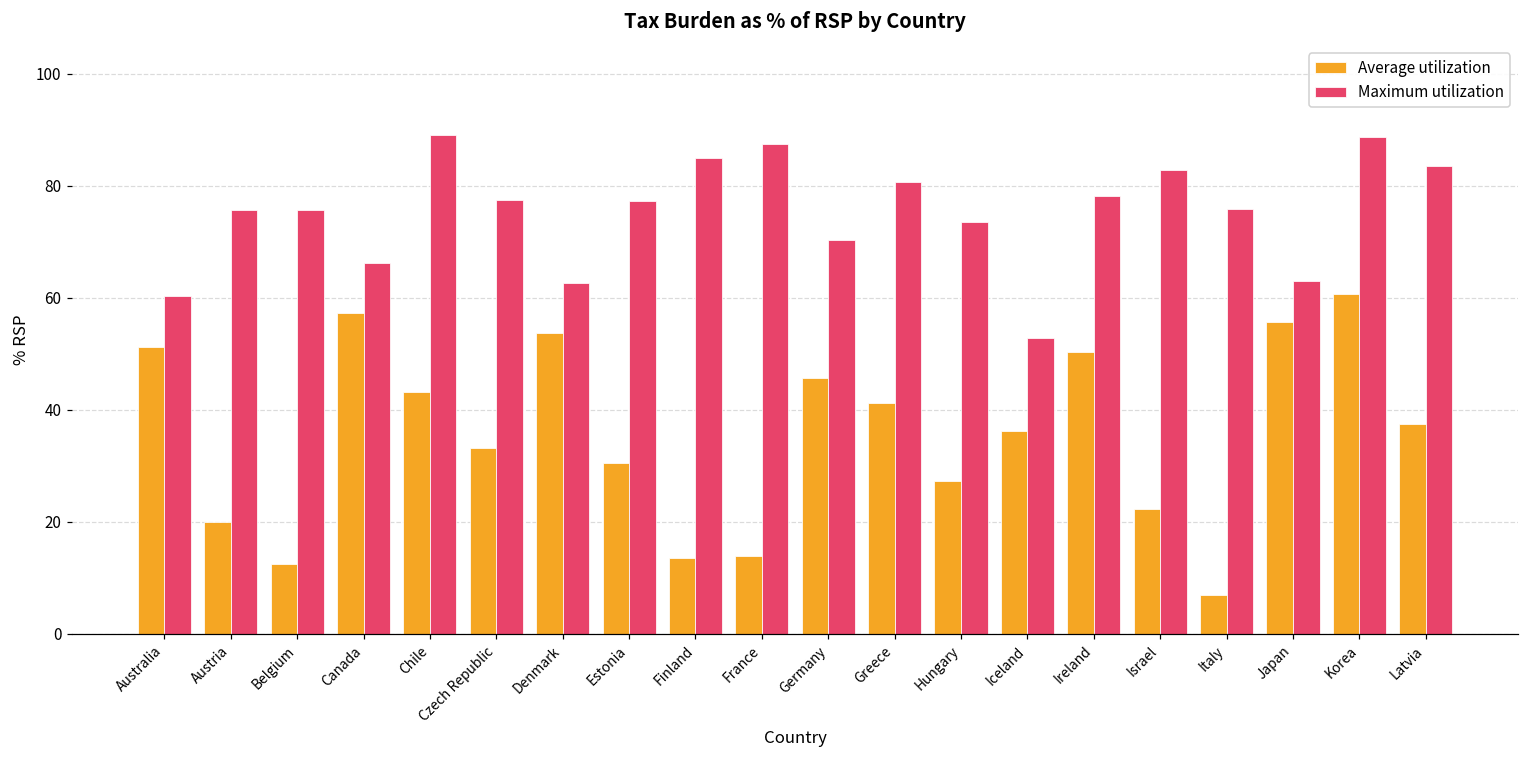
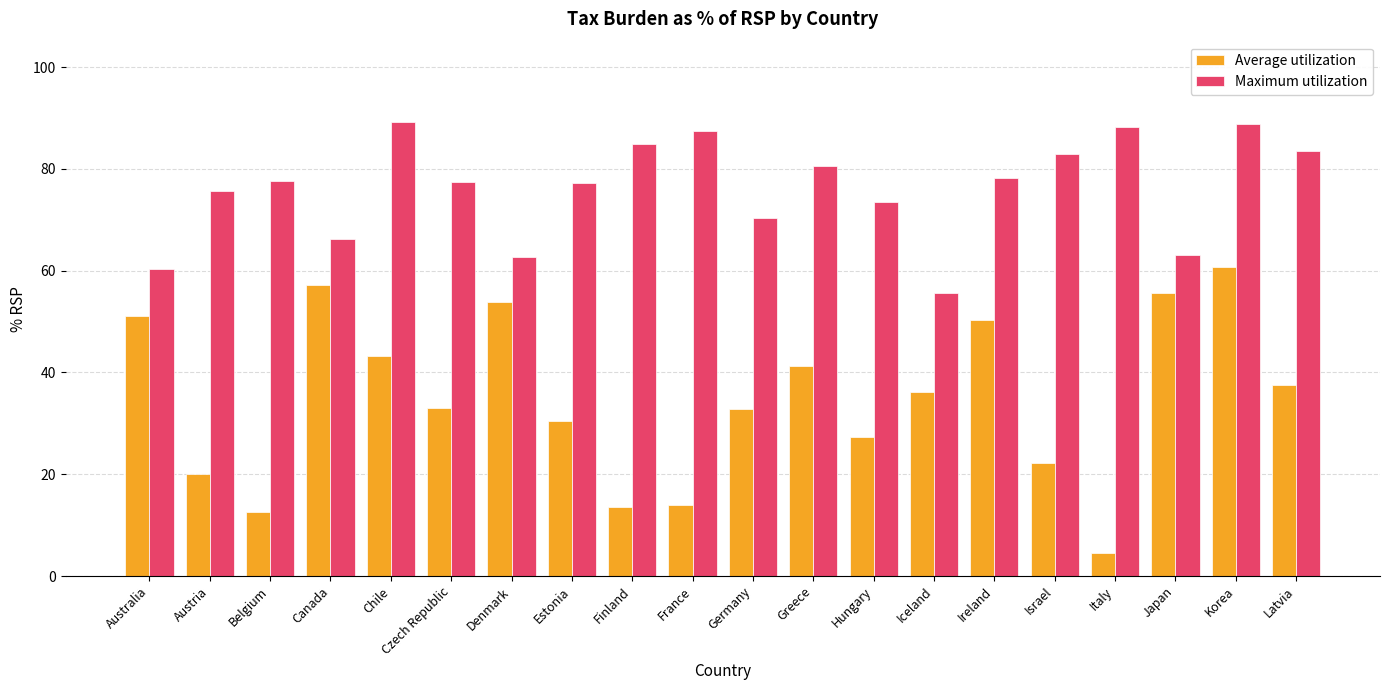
Maximum utilization, Belgium: 76 -> 78
Average utilization, Germany: 46 -> 33
Maximum utilization, Iceland: 53 -> 56
Average utilization, Italy: 7 -> 5
Maximum utilization, Italy: 76 -> 88
